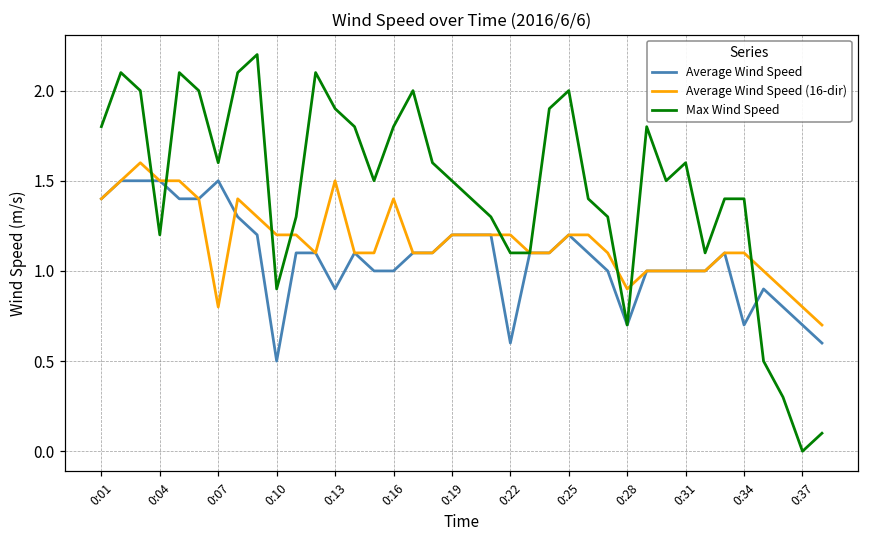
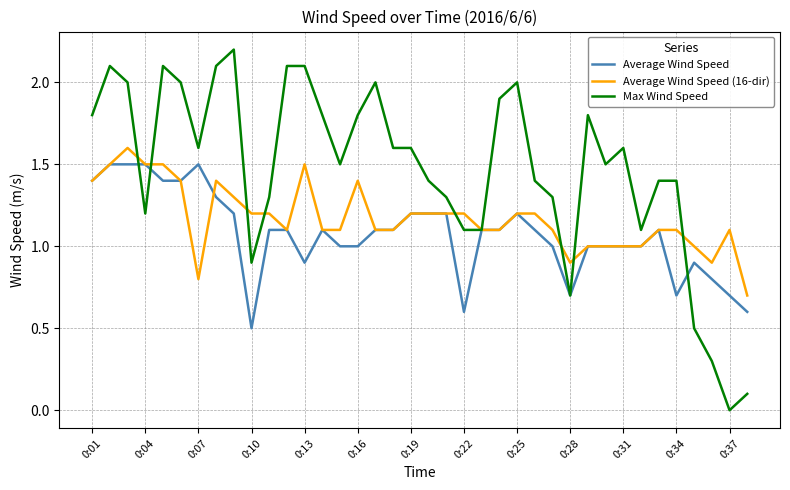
Max Wind Speed, 0:13: 1.9 -> 2.1
Max Wind Speed, 0:19: 1.5 -> 1.6
Average Wind Speed (16-dir), 0:37: 0.8 -> 1.1
